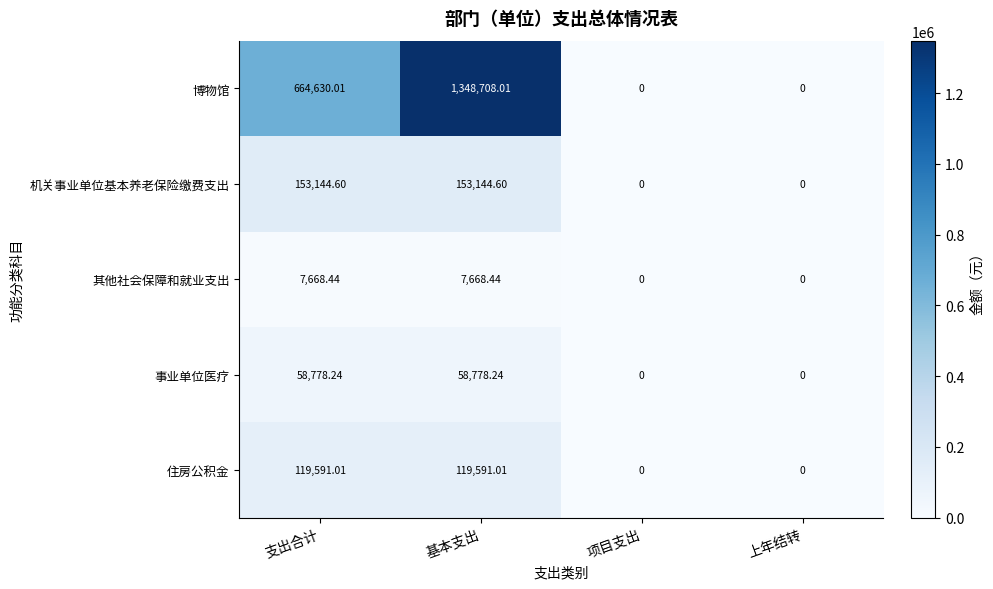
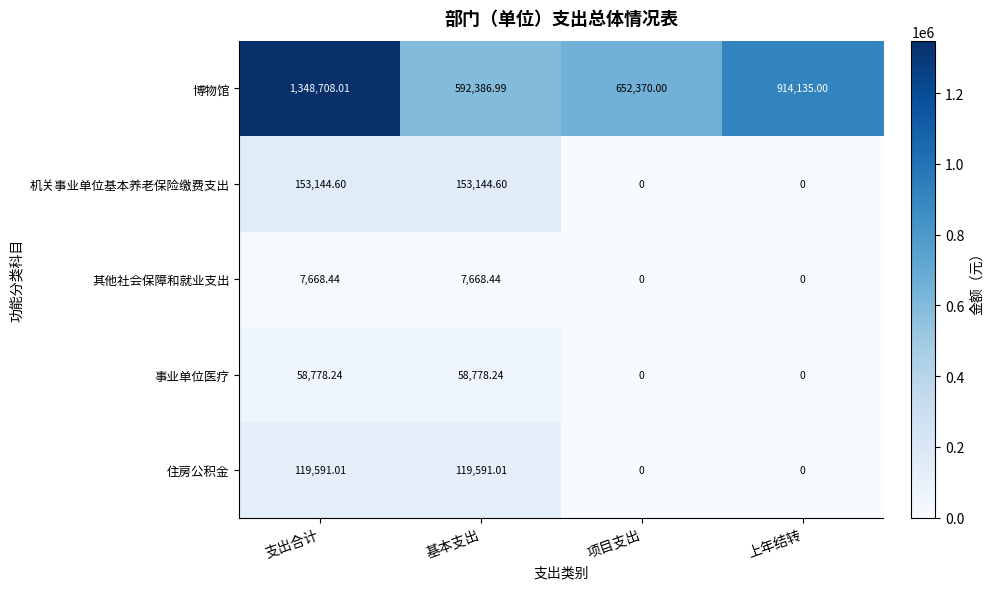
博物馆, 支出合计: 664,630.01 -> 1,348,708.01
博物馆, 基本支出: 1,348,708.01 -> 592,386.99
博物馆, 项目支出: 0 -> 652,370.00
博物馆, 上年结转: 0 -> 914,135.00
